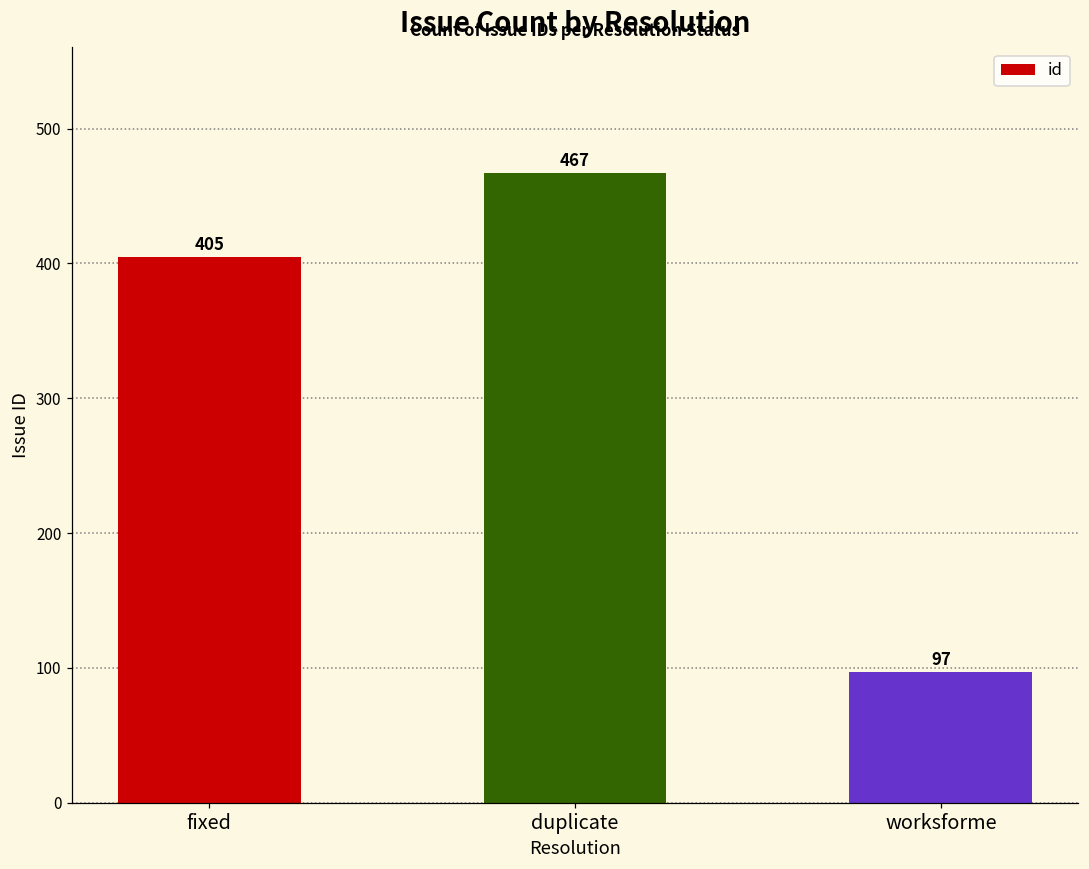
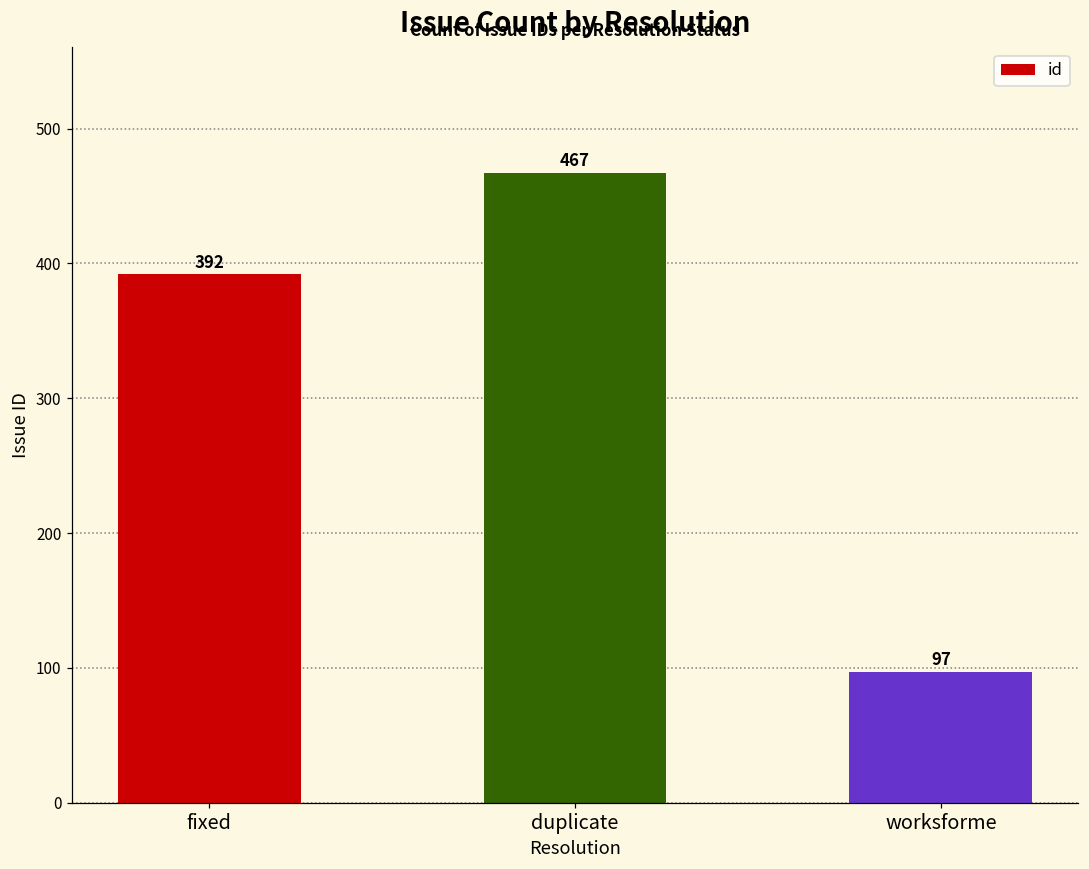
fixed: 405 -> 392
